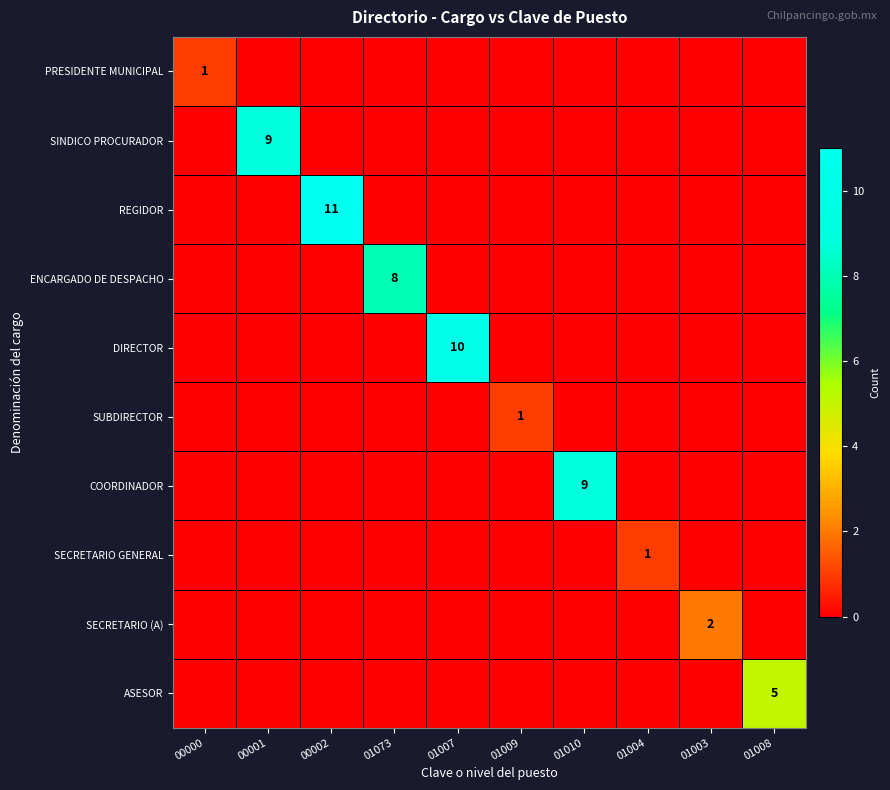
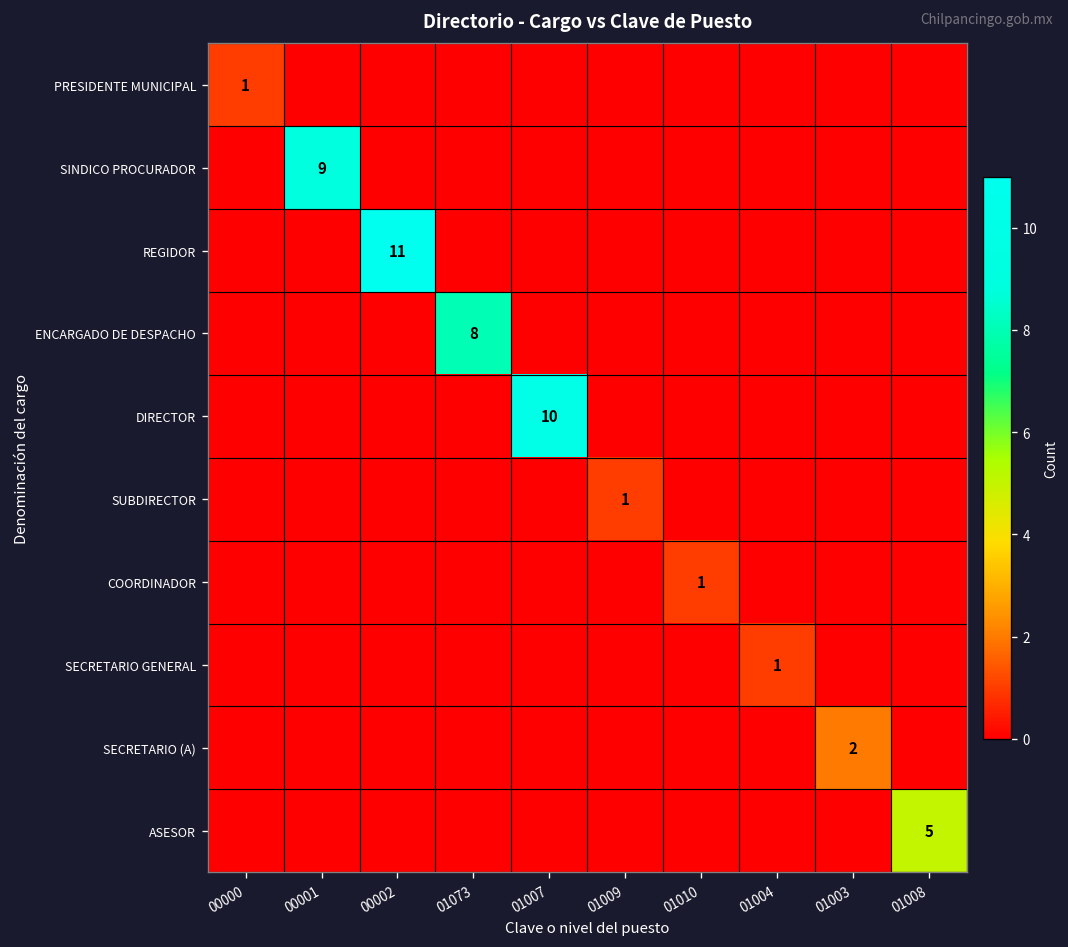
COORDINADOR, 01010: 9 -> 1
